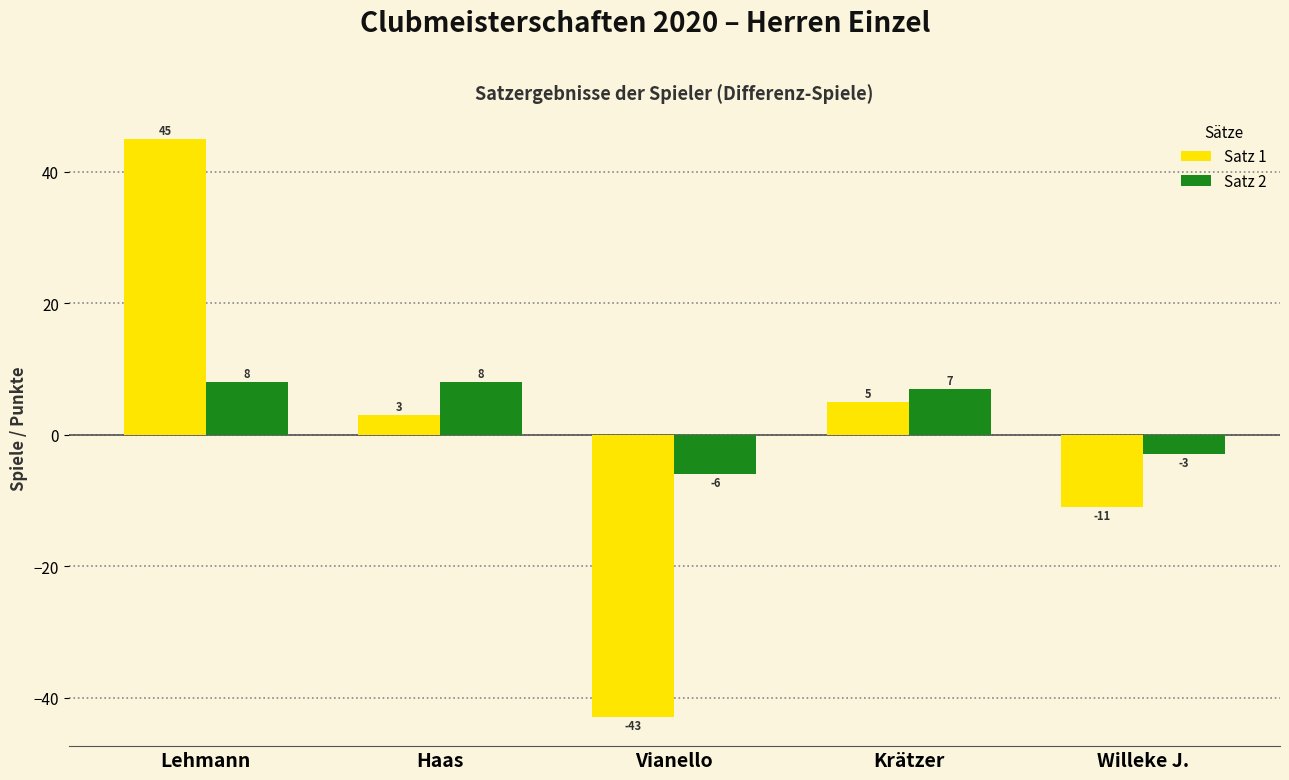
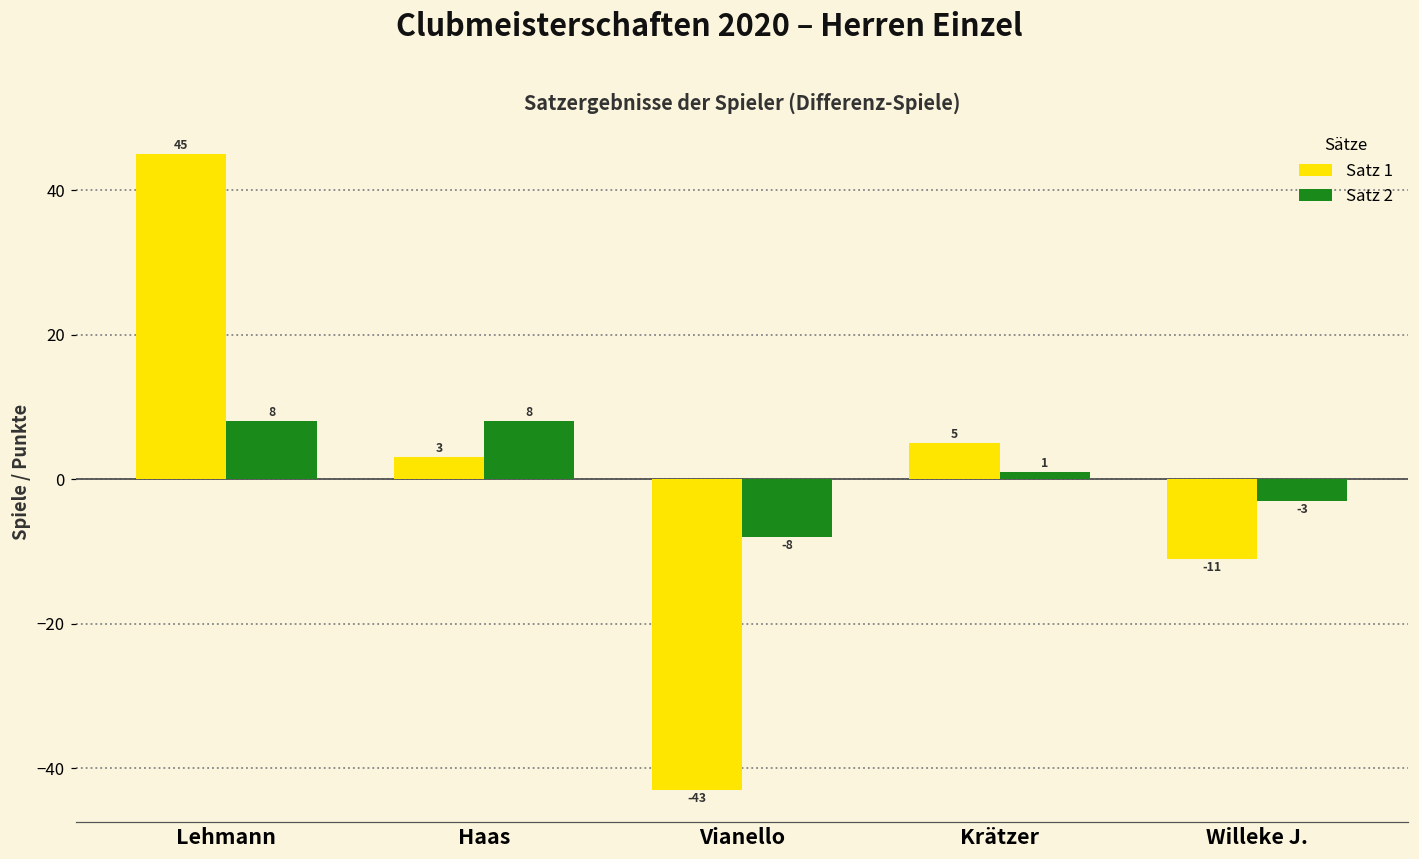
Satz 2, Vianello: -6 -> -8
Satz 2, Krätzer: 7 -> 1
